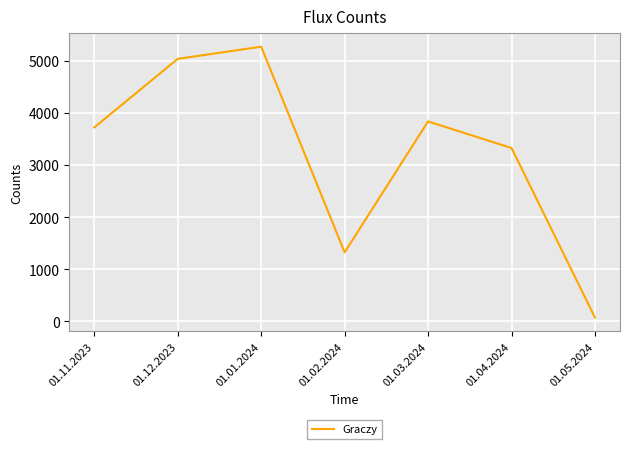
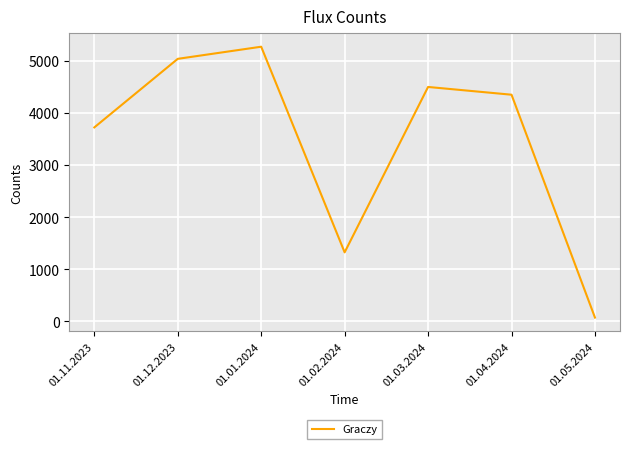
01.03.2024: 3800 -> 4500
01.04.2024: 3300 -> 4400
